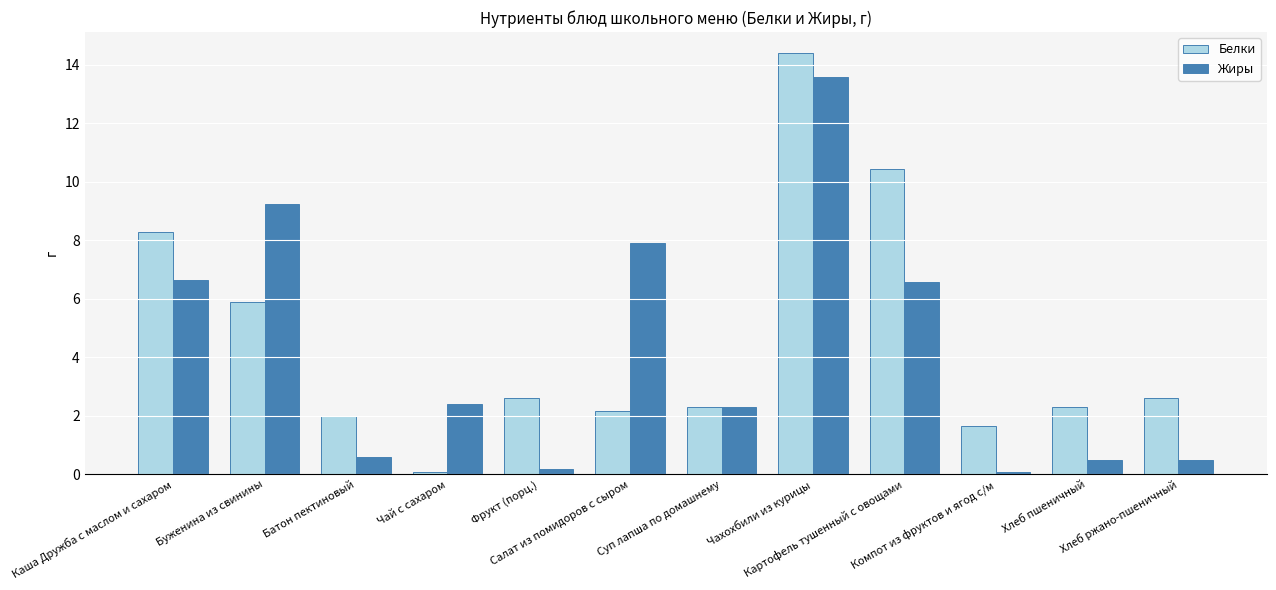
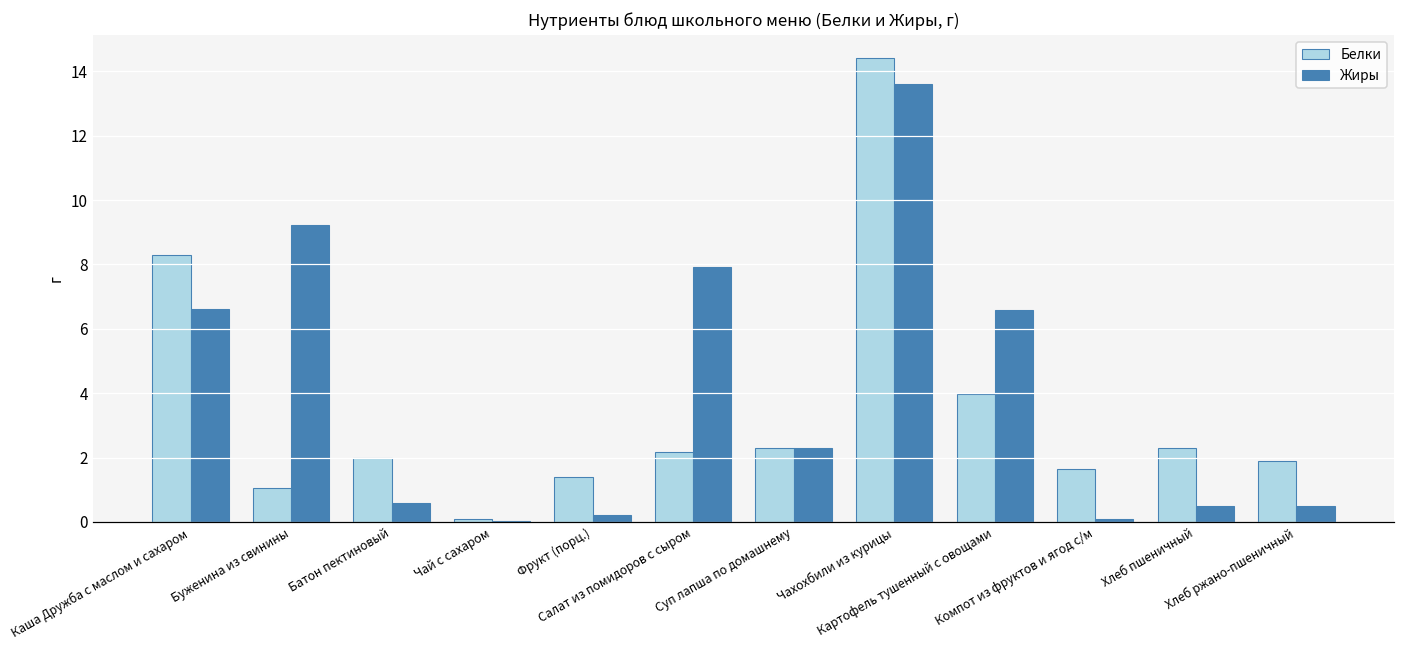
Белки, Буженина из свинины: 5.9 -> 1.1
Жиры, Чай с сахаром: 2.4 -> 0.0
Белки, Фрукт (порц.): 2.6 -> 1.4
Белки, Картофель тушенный с овощами: 10.4 -> 4.0
Белки, Хлеб ржано-пшеничный: 2.6 -> 1.9
